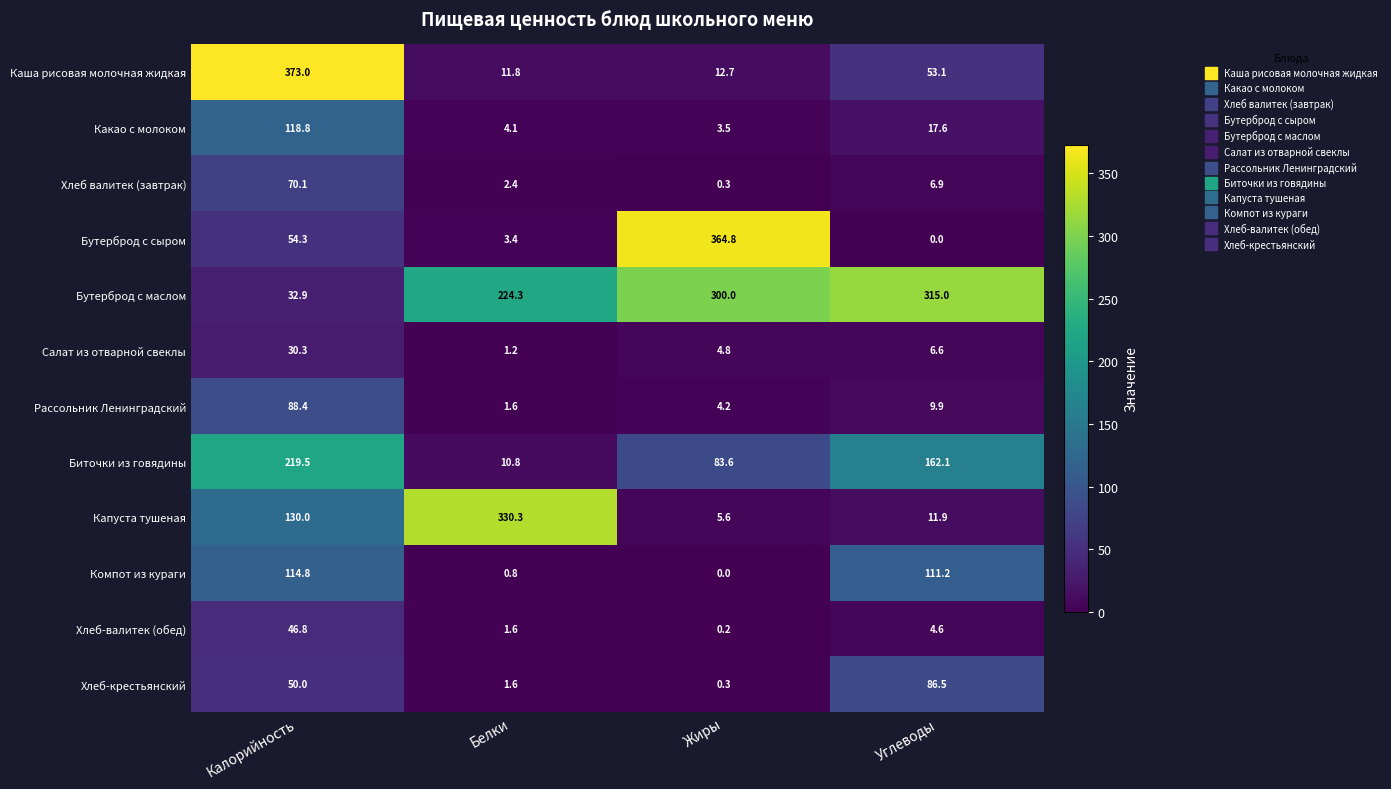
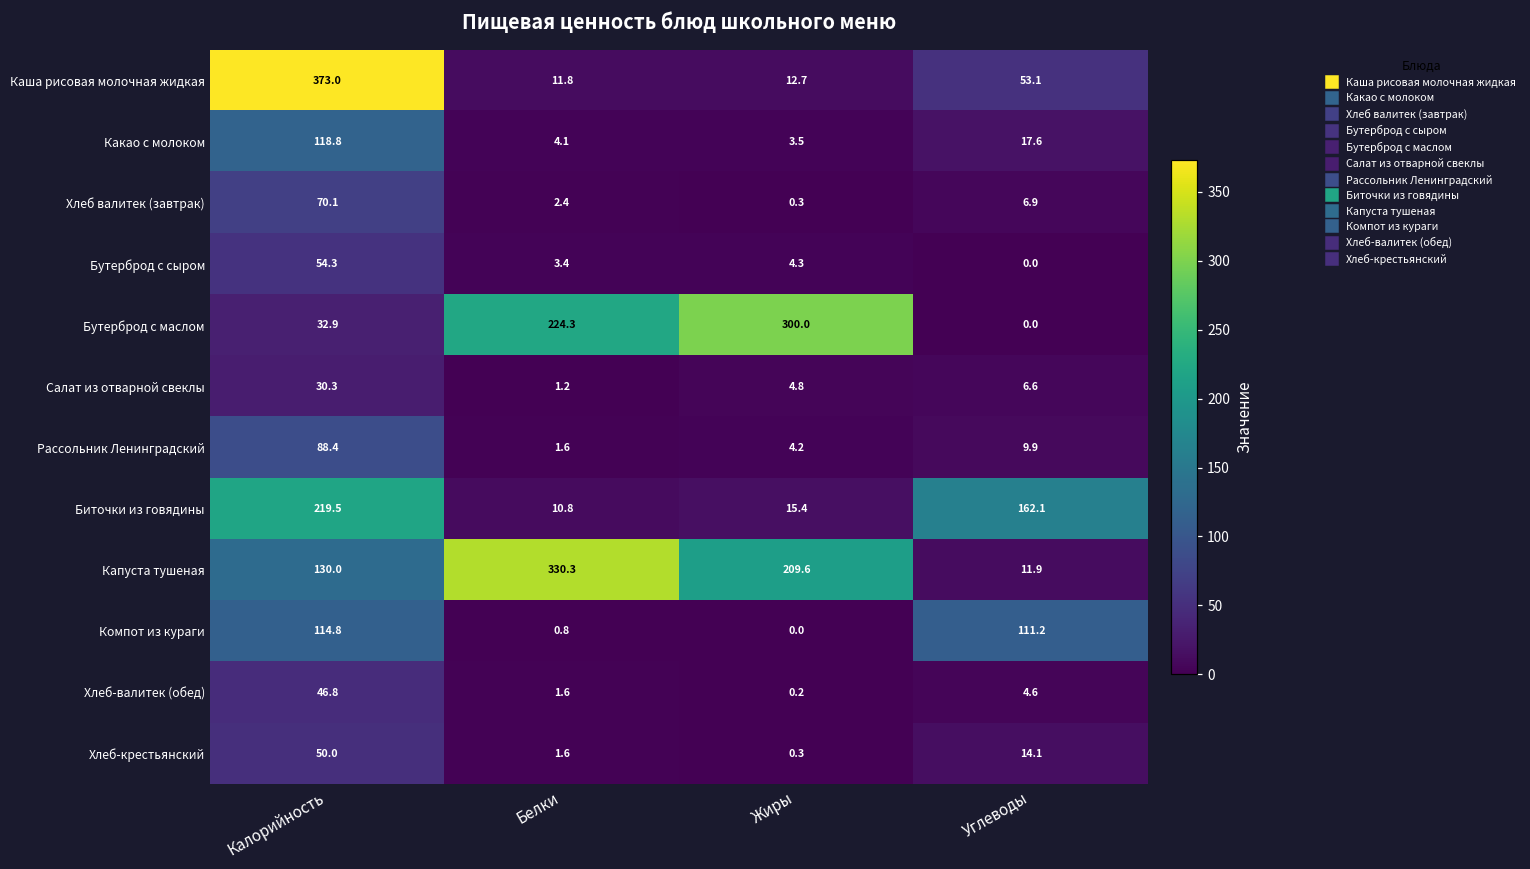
Бутерброд с сыром, Жиры: 364.8 -> 4.3
Бутерброд с маслом, Углеводы: 315.0 -> 0.0
Биточки из говядины, Жиры: 83.6 -> 15.4
Капуста тушеная, Жиры: 5.6 -> 209.6
Хлеб-крестьянский, Углеводы: 86.5 -> 14.1
